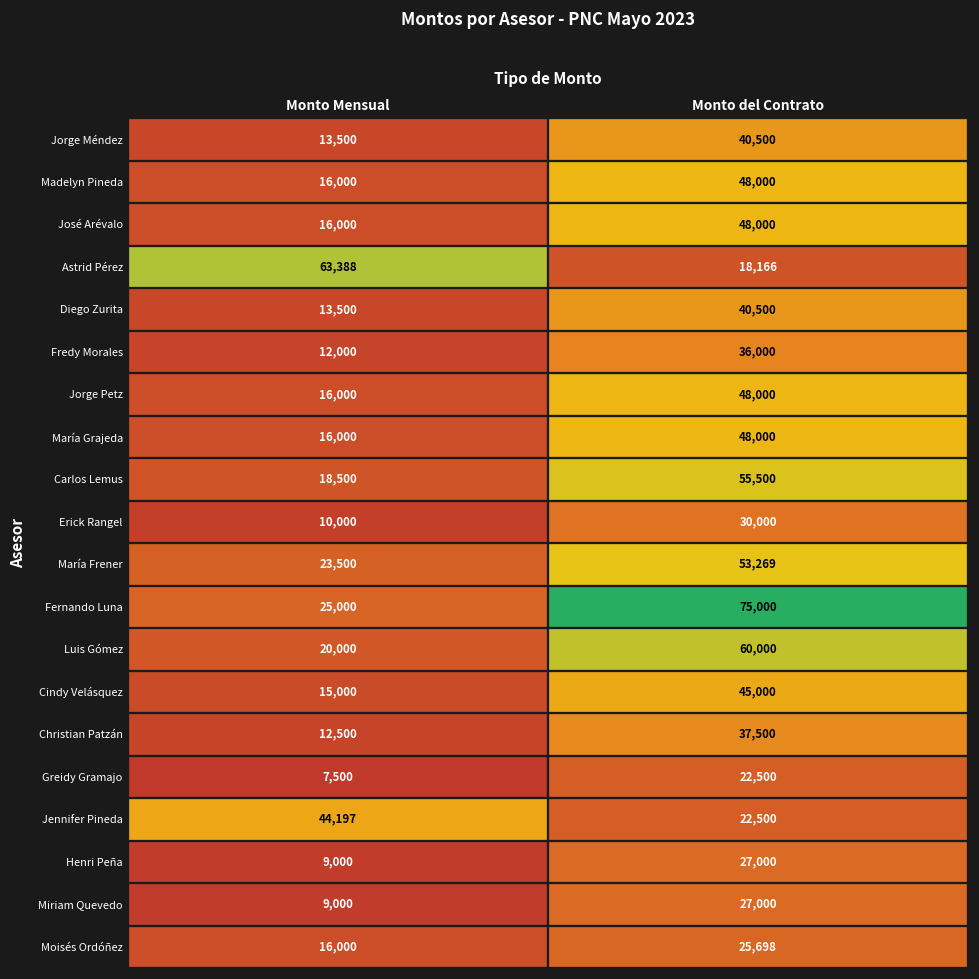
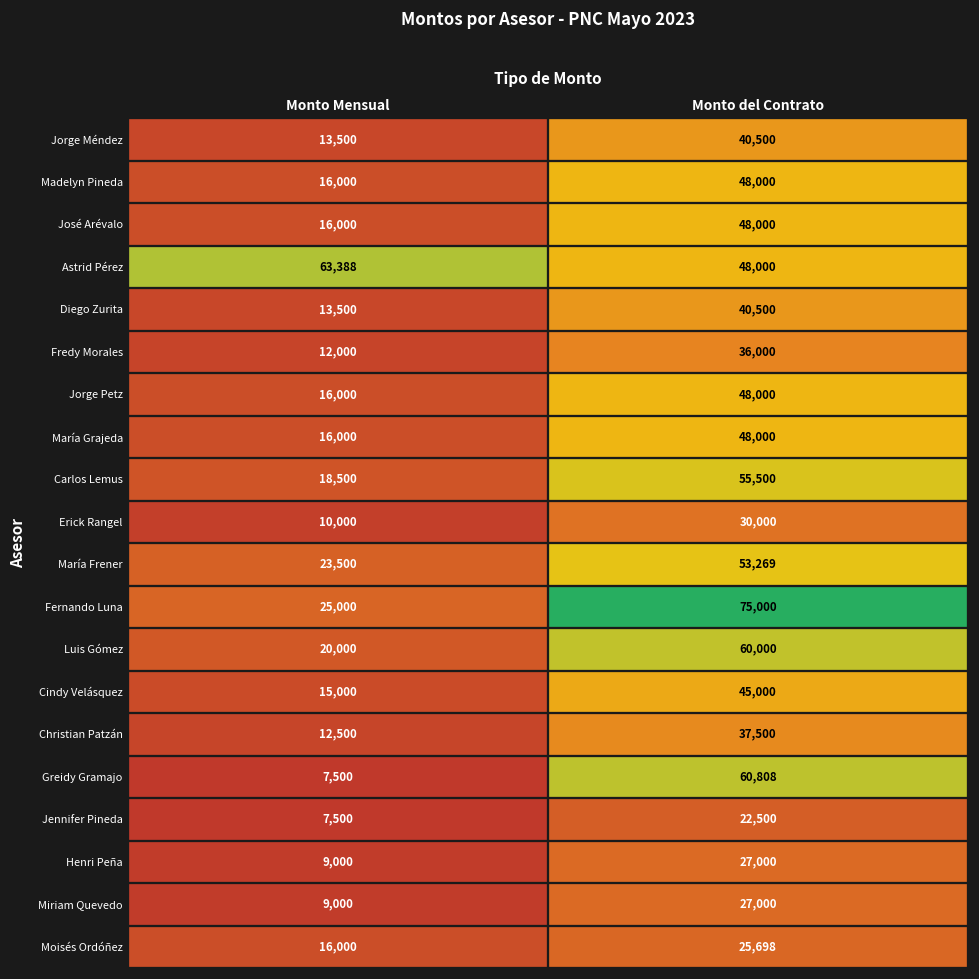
Astrid Pérez, Monto del Contrato: 18,166 -> 48,000
Greidy Gramajo, Monto del Contrato: 22,500 -> 60,808
Jennifer Pineda, Monto Mensual: 44,197 -> 7,500
